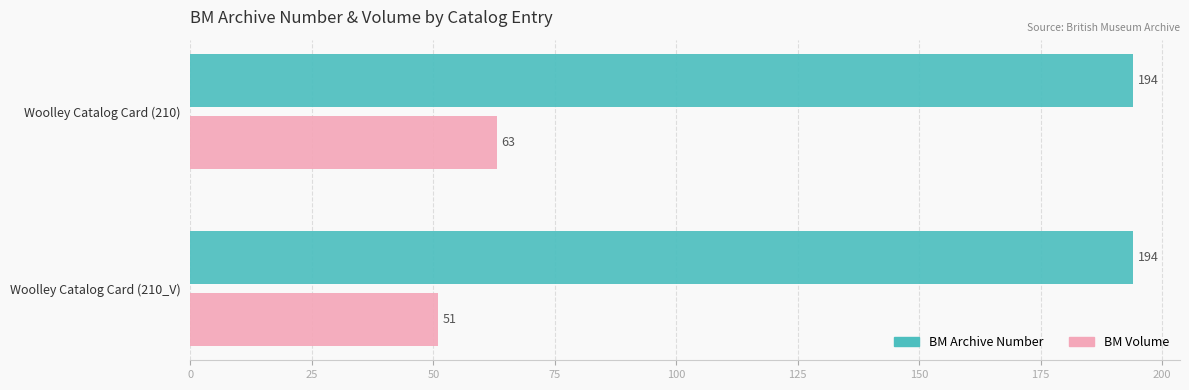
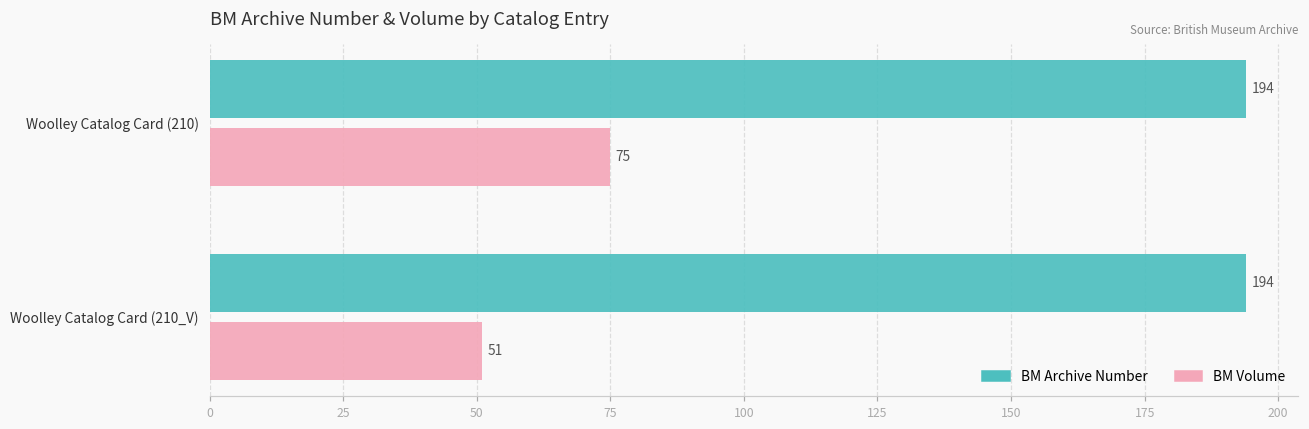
BM Volume, Woolley Catalog Card (210): 63 -> 75
